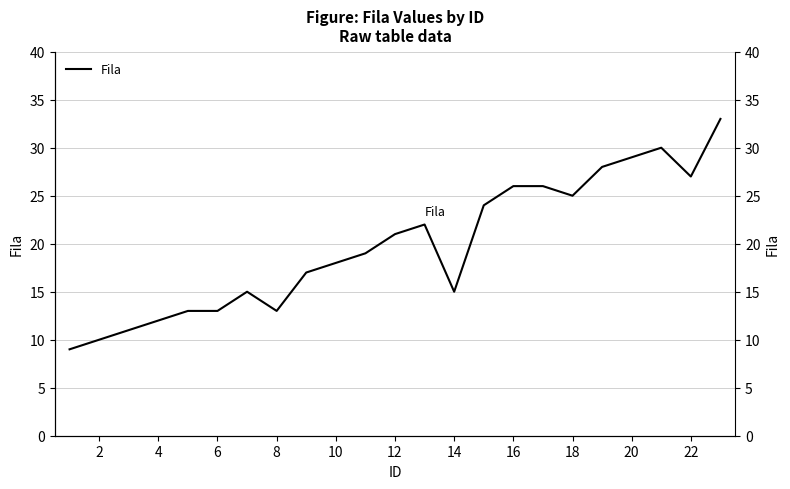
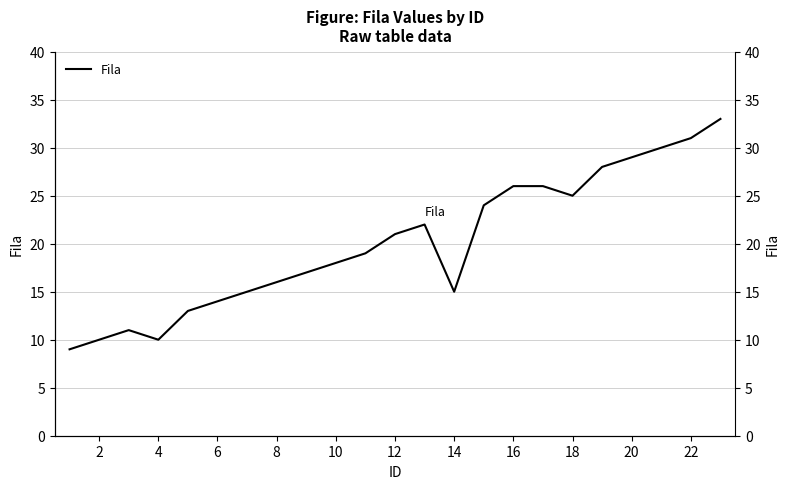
4: 12 -> 10
6: 13 -> 14
8: 13 -> 16
22: 27 -> 31
